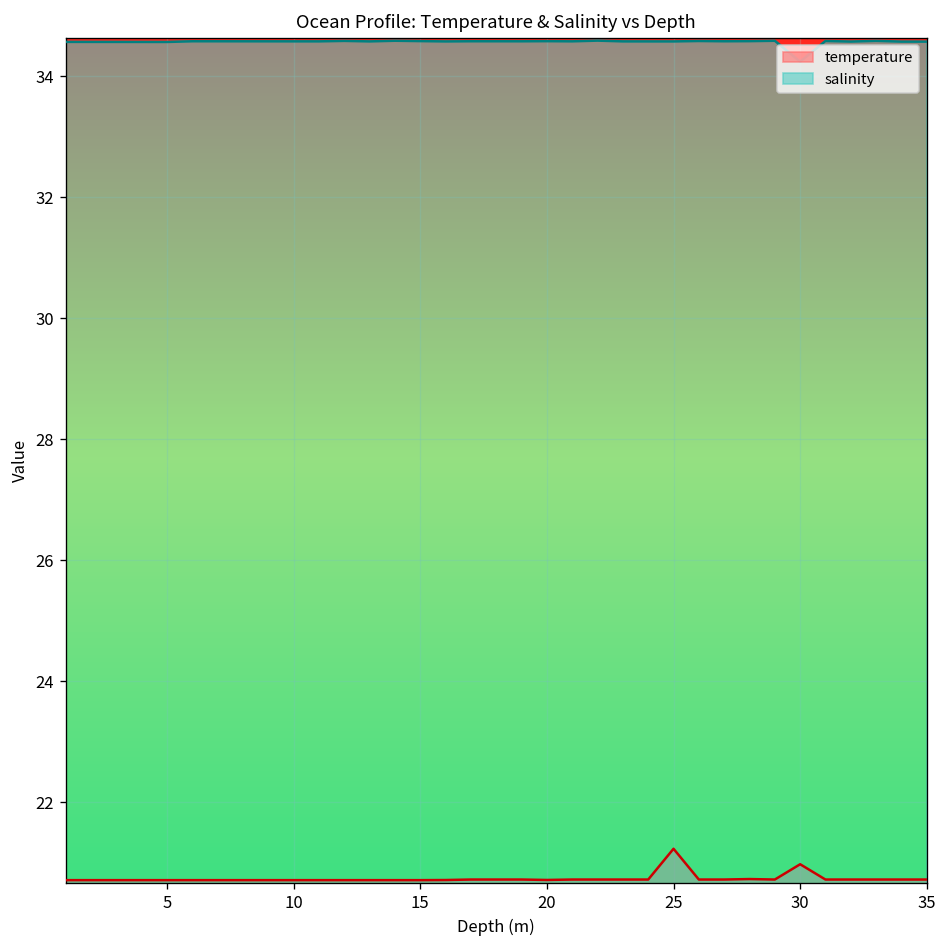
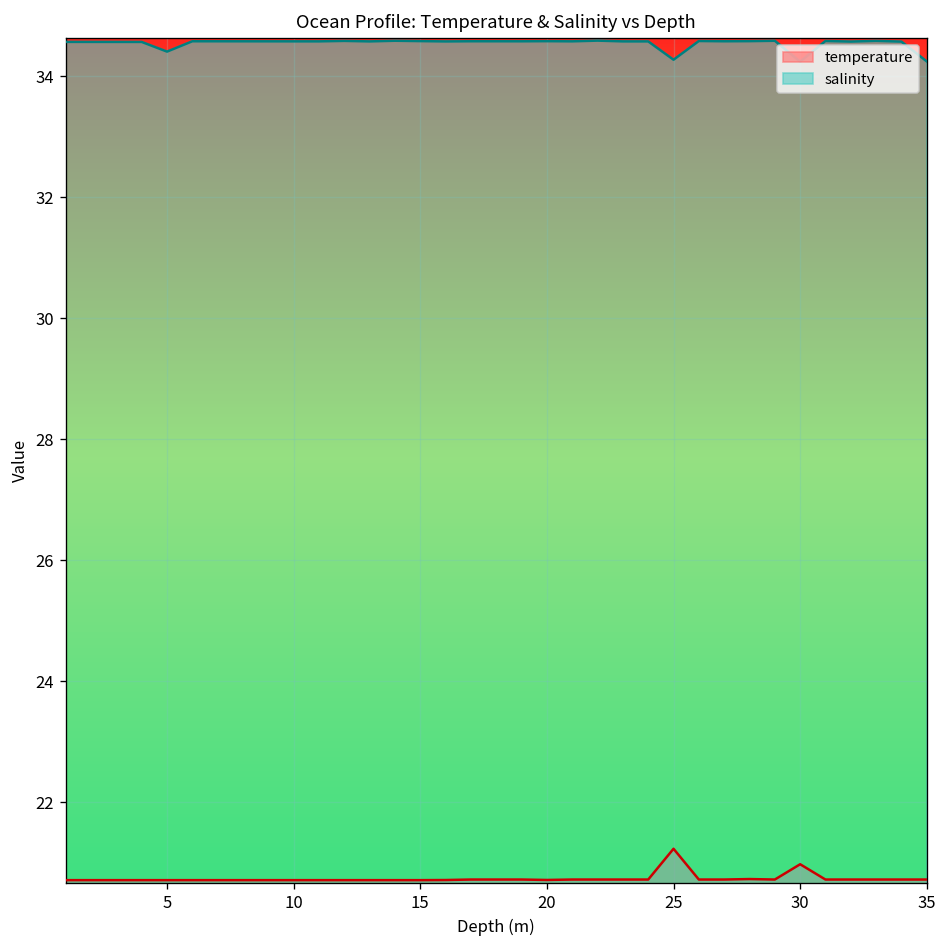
salinity, 5: 34.6 -> 34.4
salinity, 25: 34.6 -> 34.3
salinity, 35: 34.6 -> 34.2
